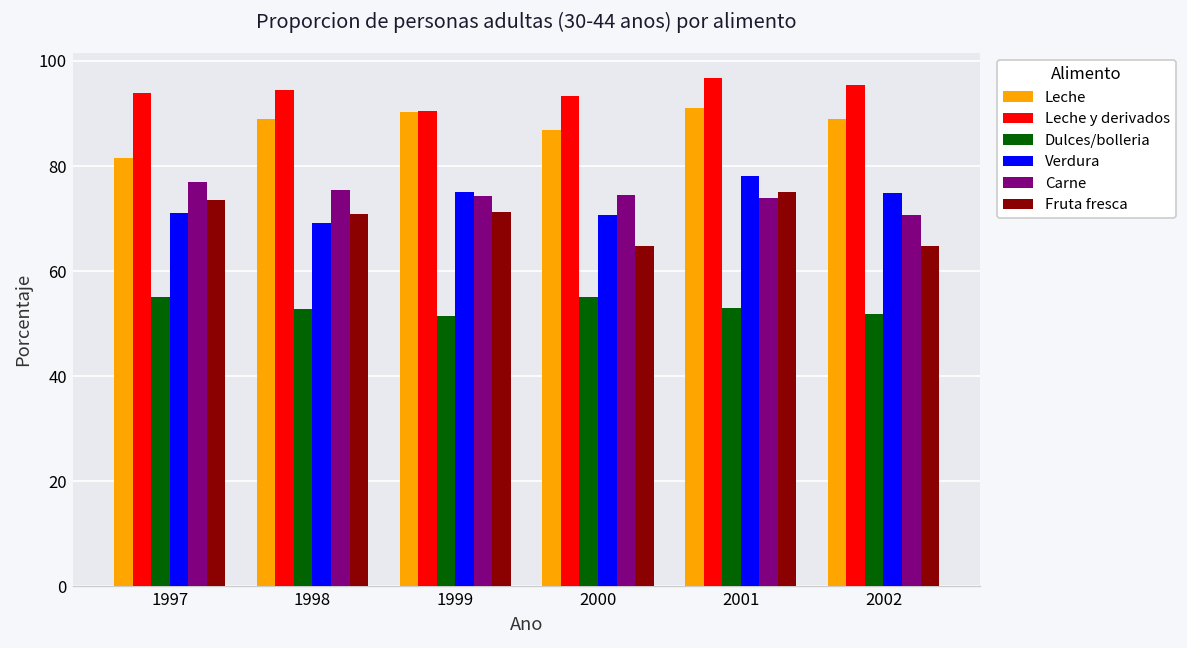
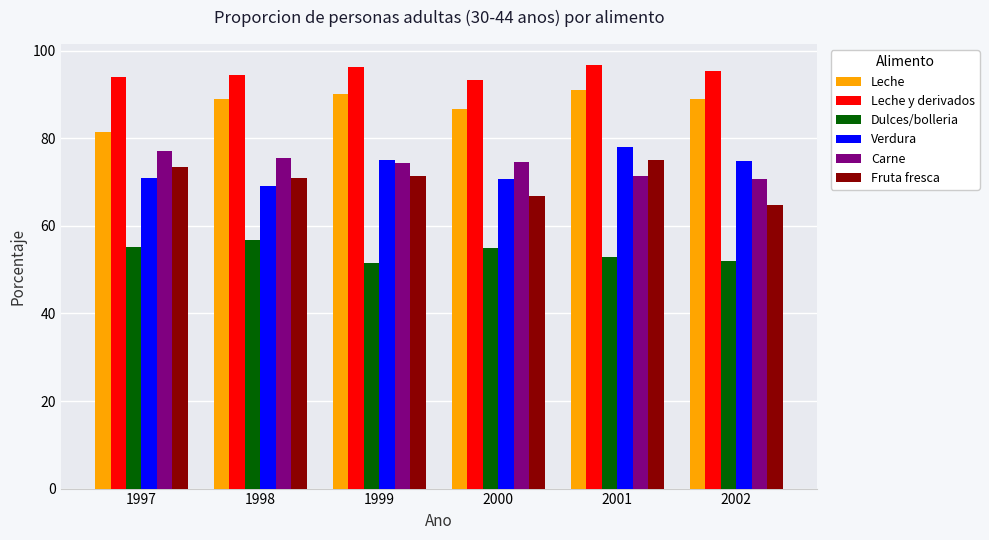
Dulces/bolleria, 1998: 53 -> 57
Leche y derivados, 1999: 90 -> 96
Fruta fresca, 2000: 65 -> 67
Carne, 2001: 74 -> 71
